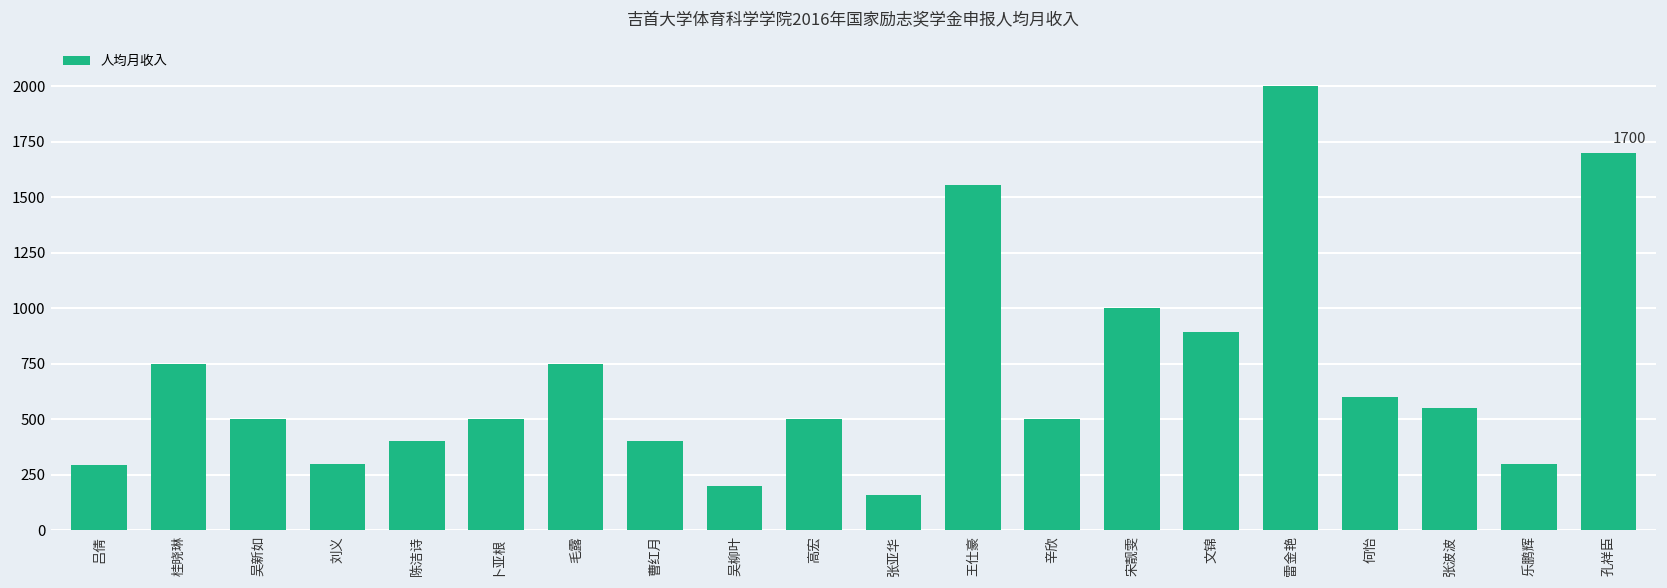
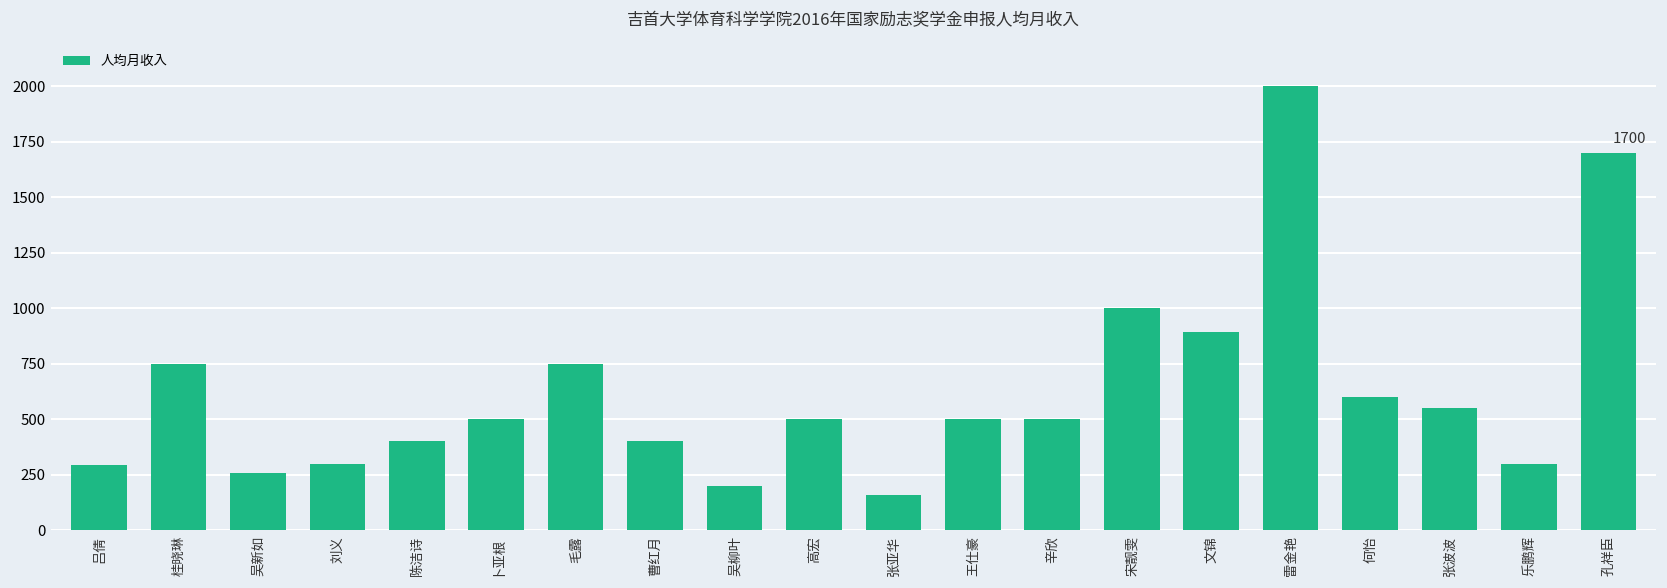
吴新如: 500 -> 260
王仕豪: 1550 -> 500
